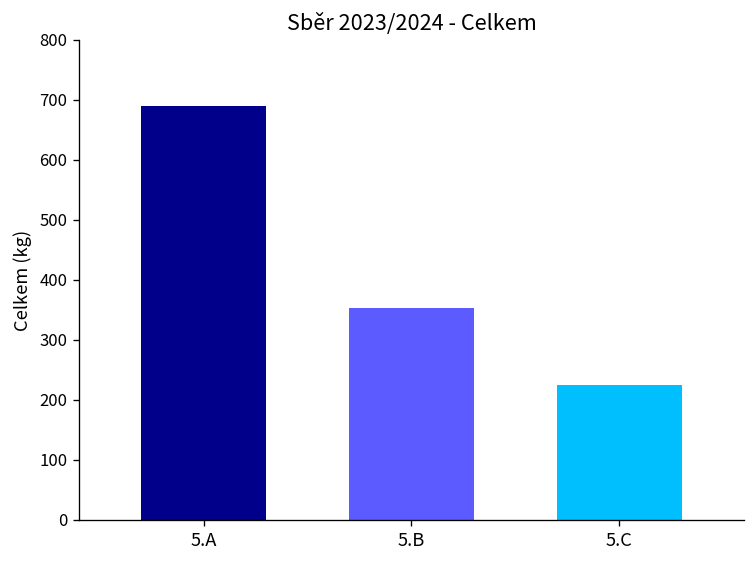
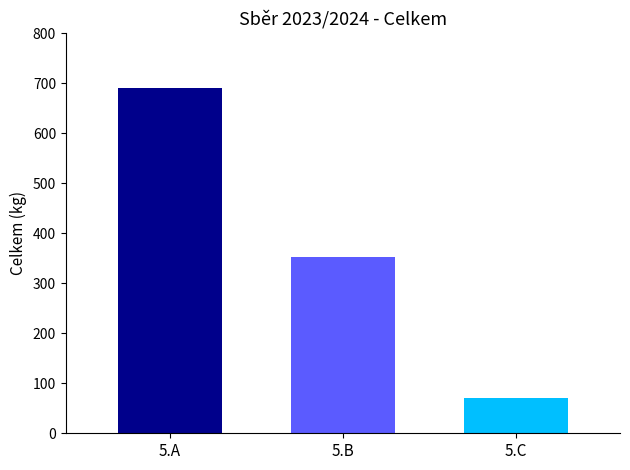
5.C: 220 -> 70
